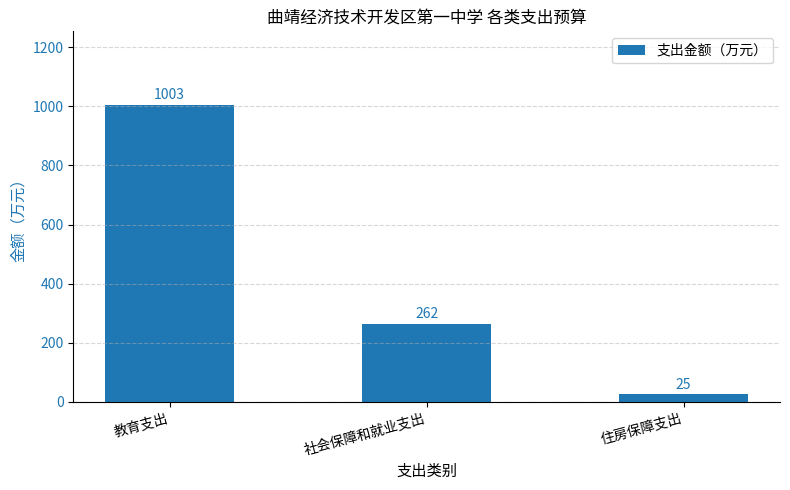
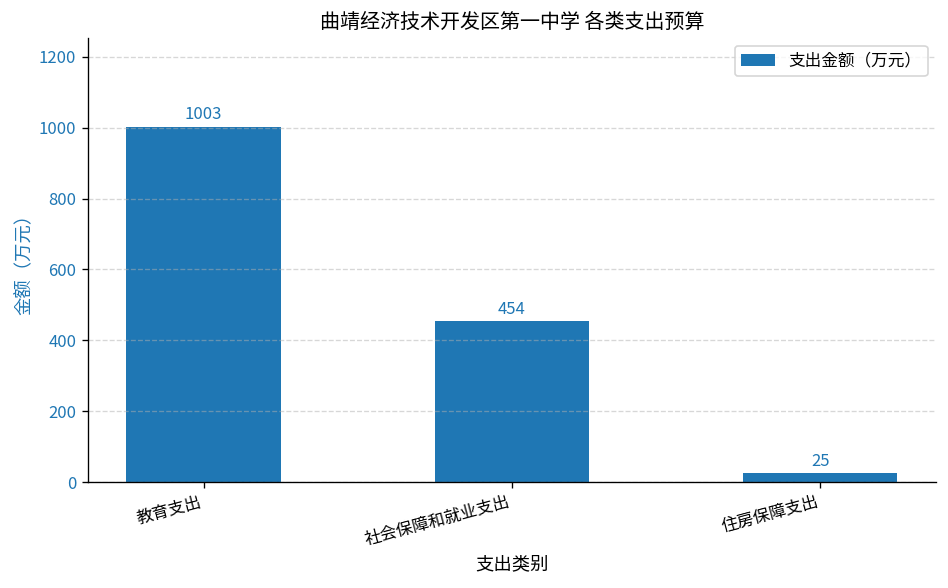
社会保障和就业支出: 262 -> 454
